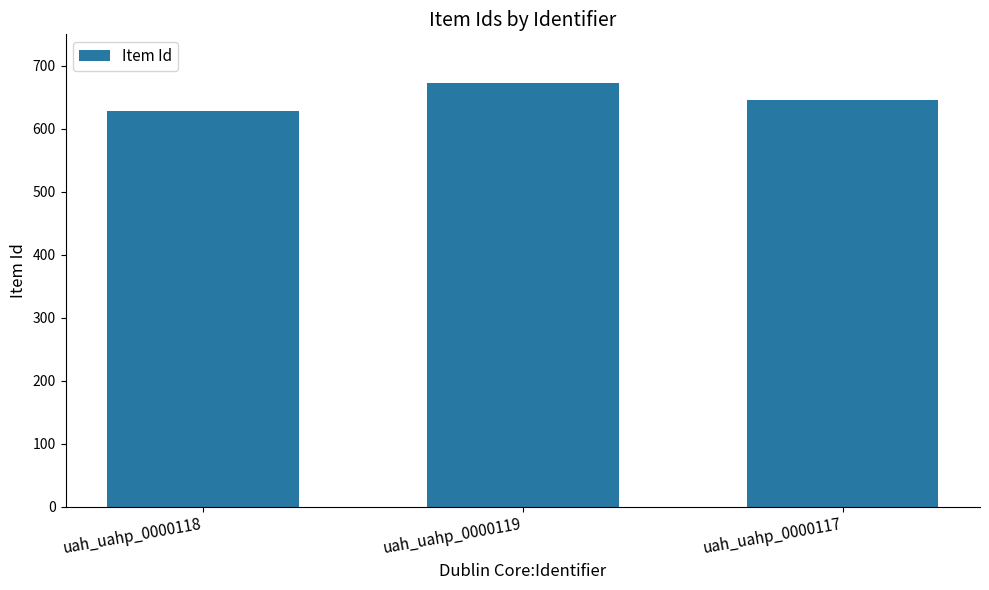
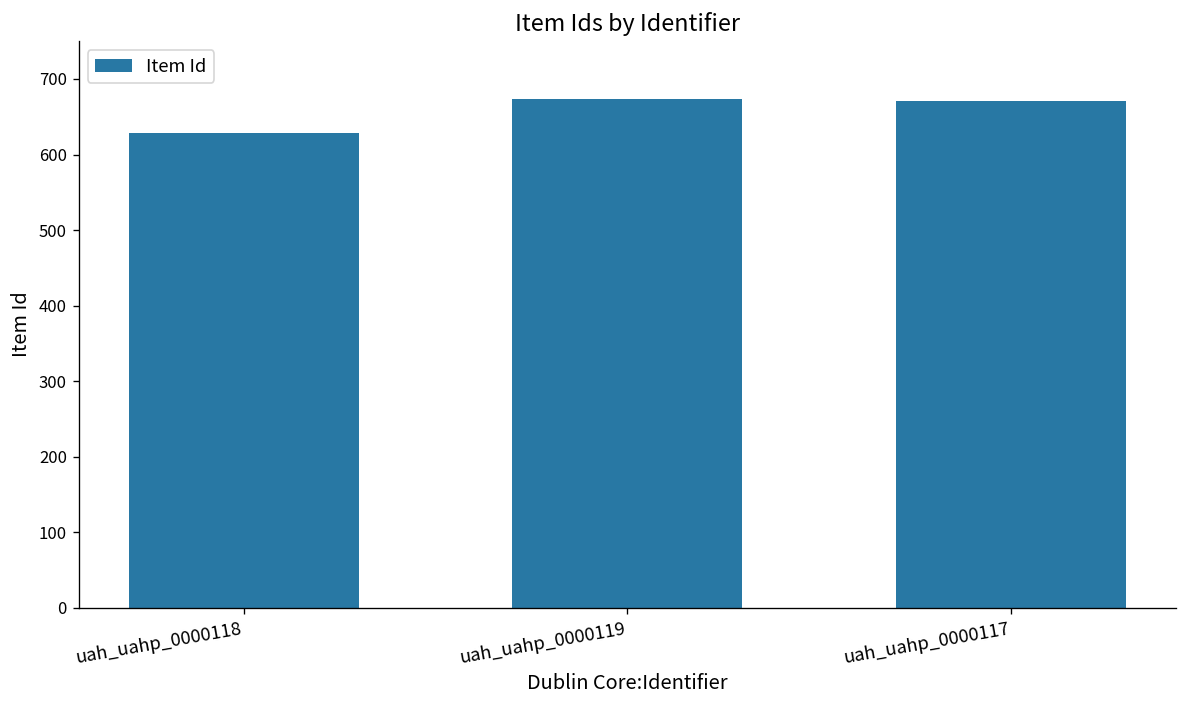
uah_uahp_0000117: 650 -> 670
